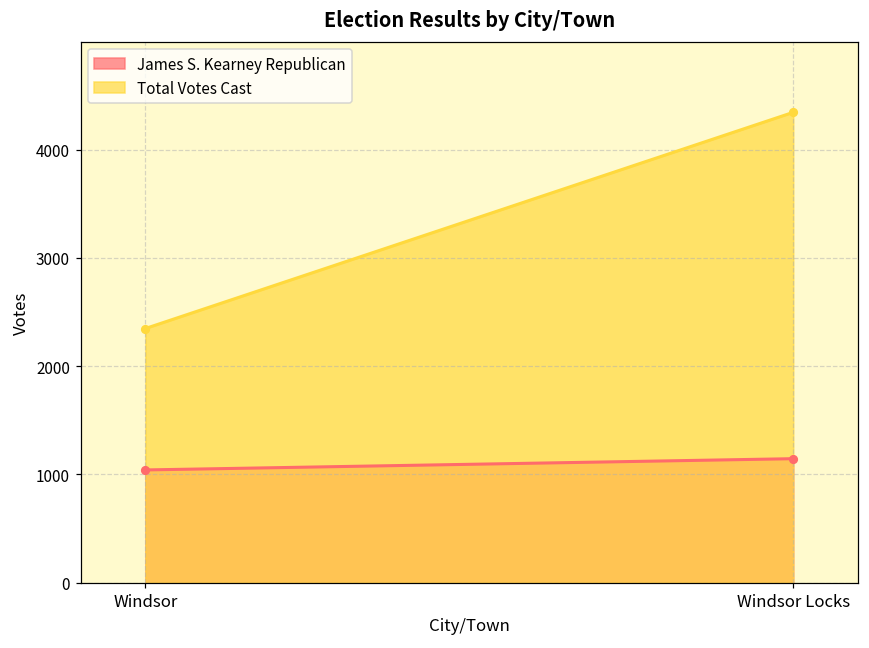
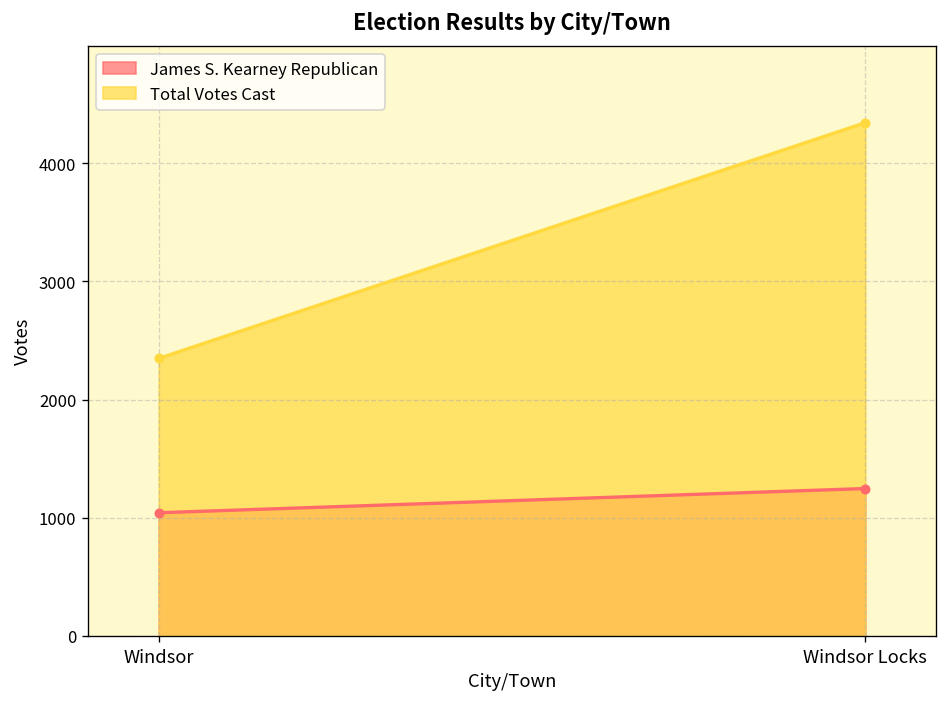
James S. Kearney Republican, Windsor Locks: 1100 -> 1200
